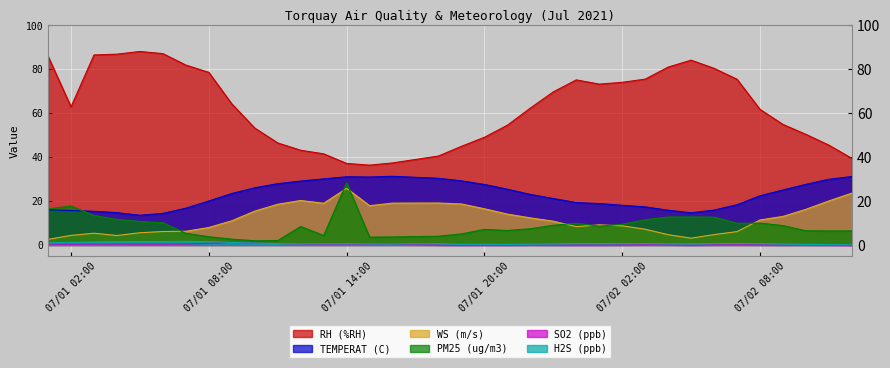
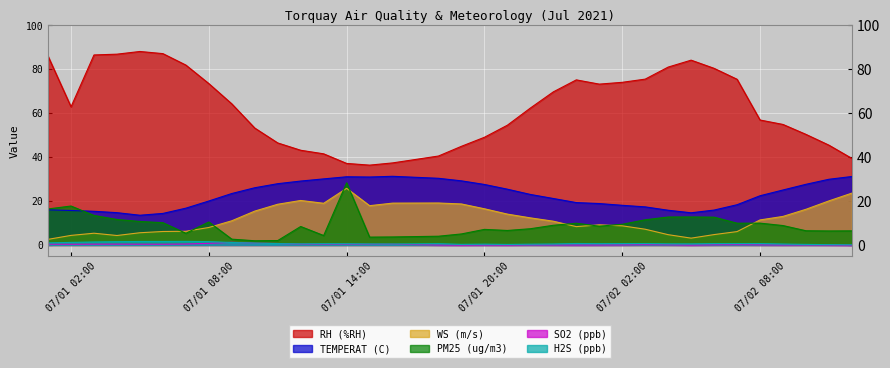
RH (%RH), 07/01 08:00: 79 -> 73
PM25 (ug/m3), 07/01 08:00: 4 -> 10
RH (%RH), 07/02 08:00: 62 -> 57
